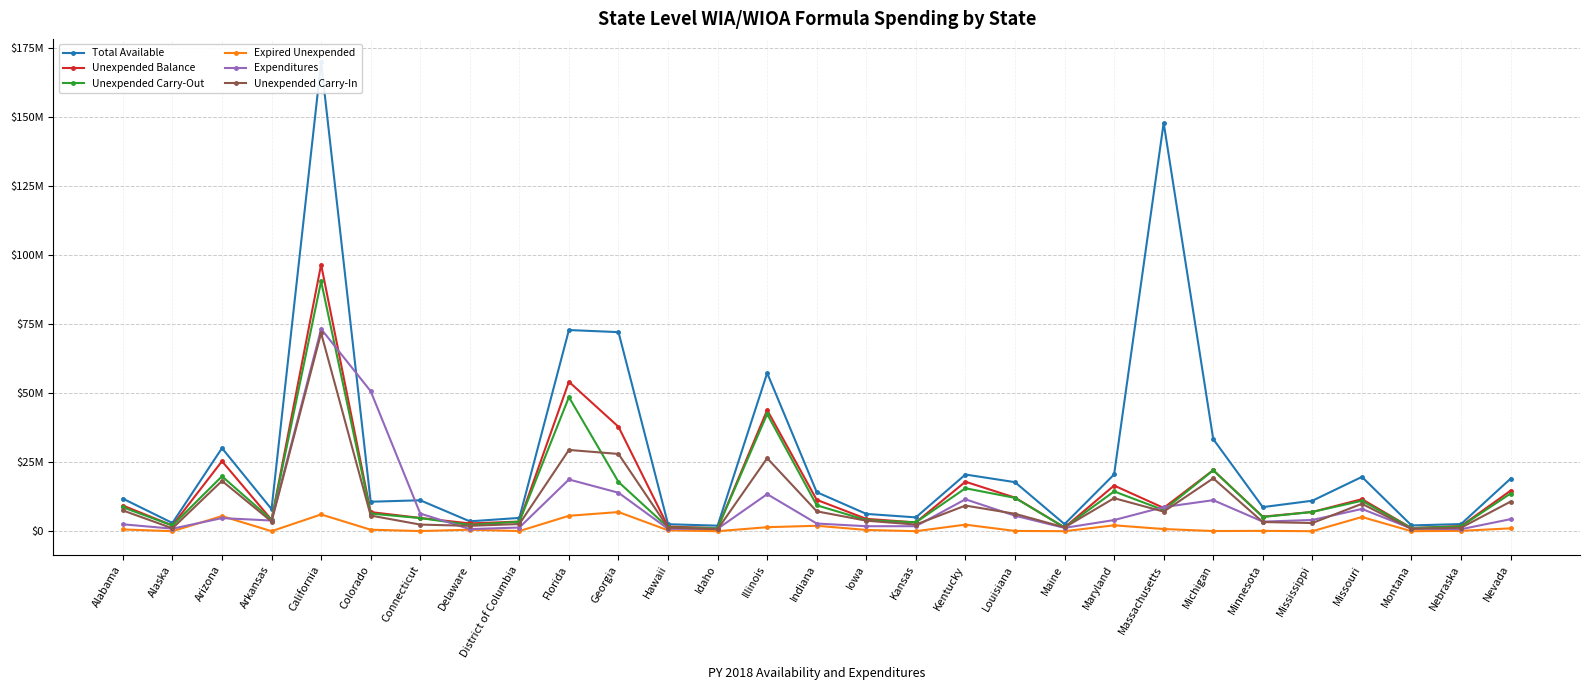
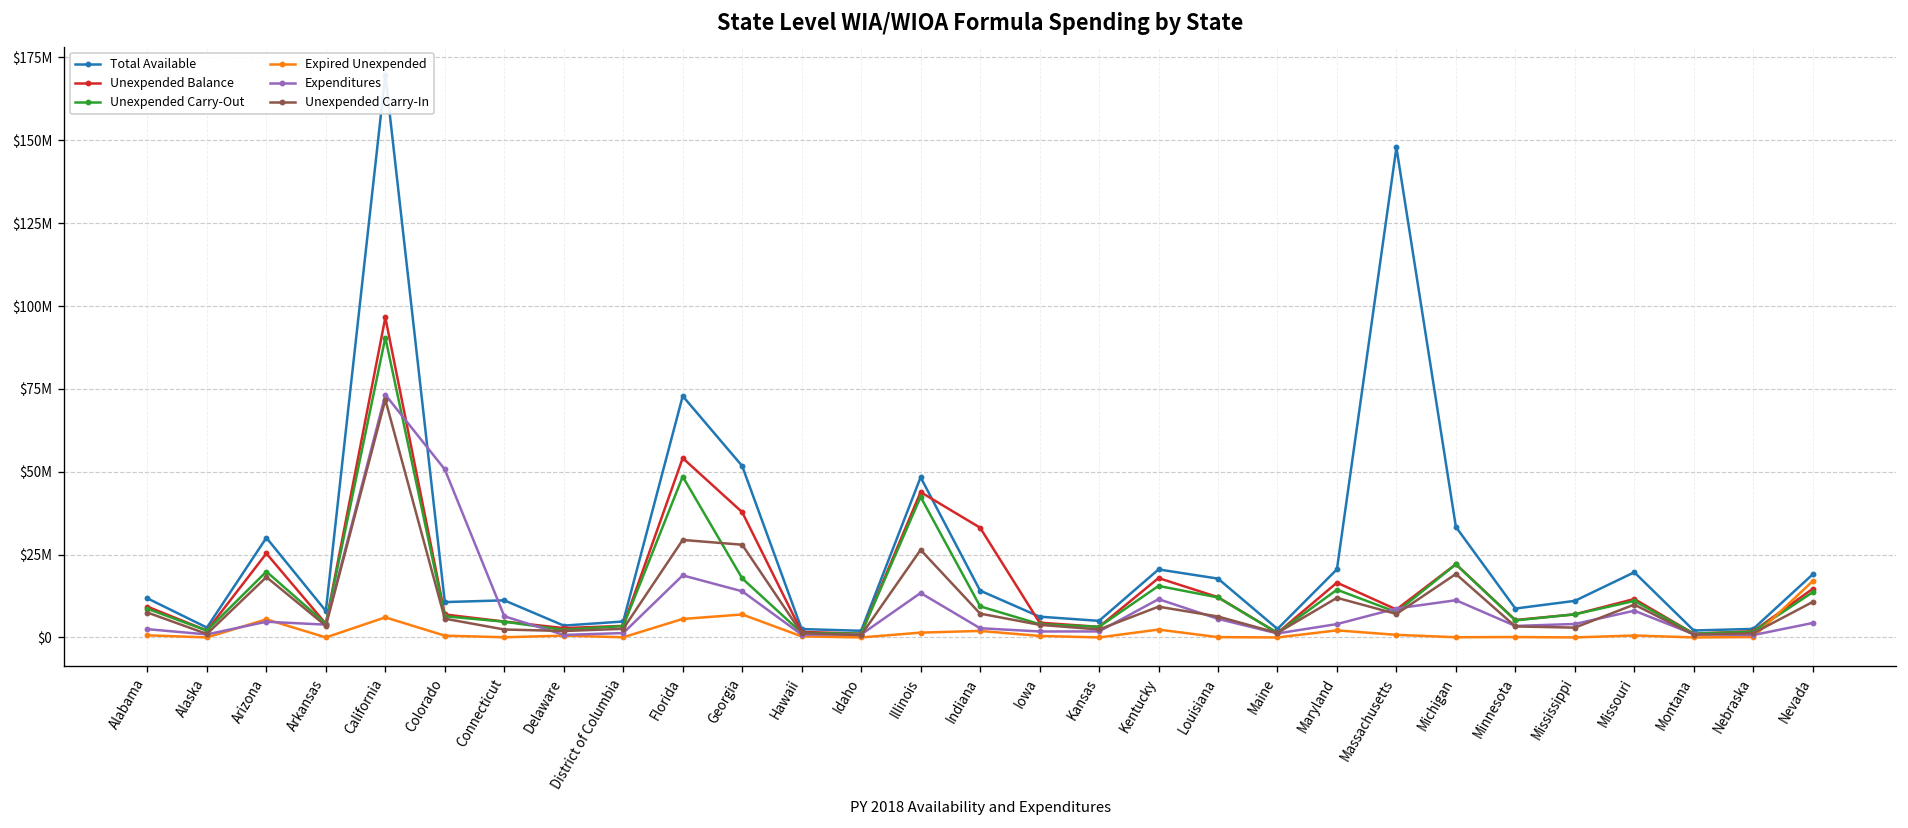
Total Available, Georgia: $72000000 -> $52000000
Total Available, Illinois: $57000000 -> $48000000
Unexpended Balance, Indiana: $11000000 -> $33000000
Expired Unexpended, Missouri: $5000000 -> $1000000
Expired Unexpended, Nevada: $1000000 -> $17000000
